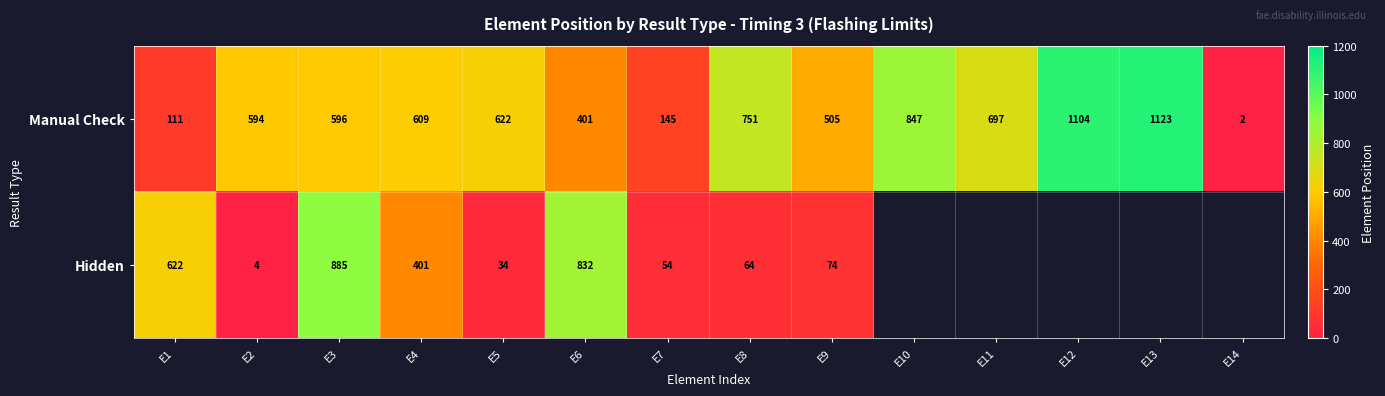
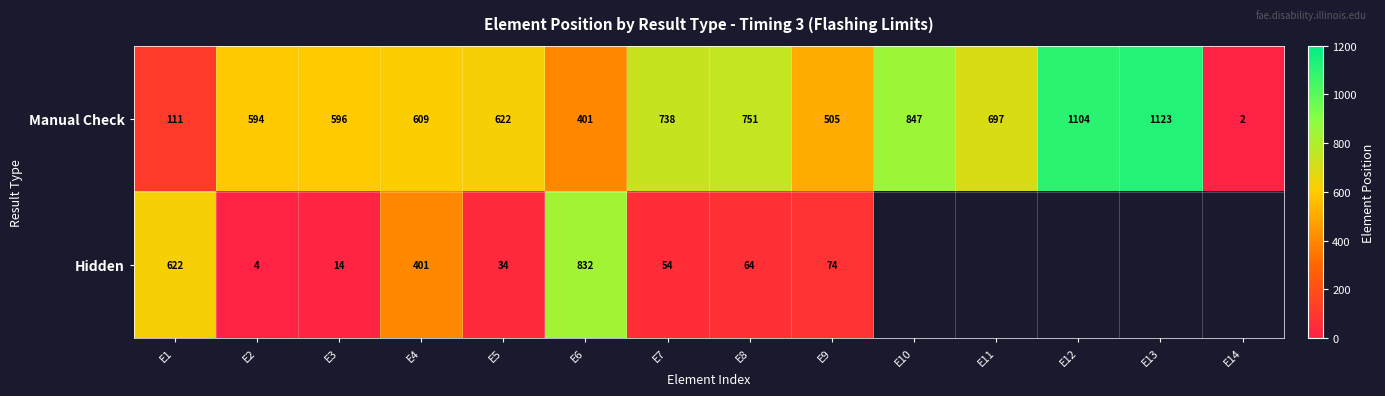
Manual Check, E7: 145 -> 738
Hidden, E3: 885 -> 14
